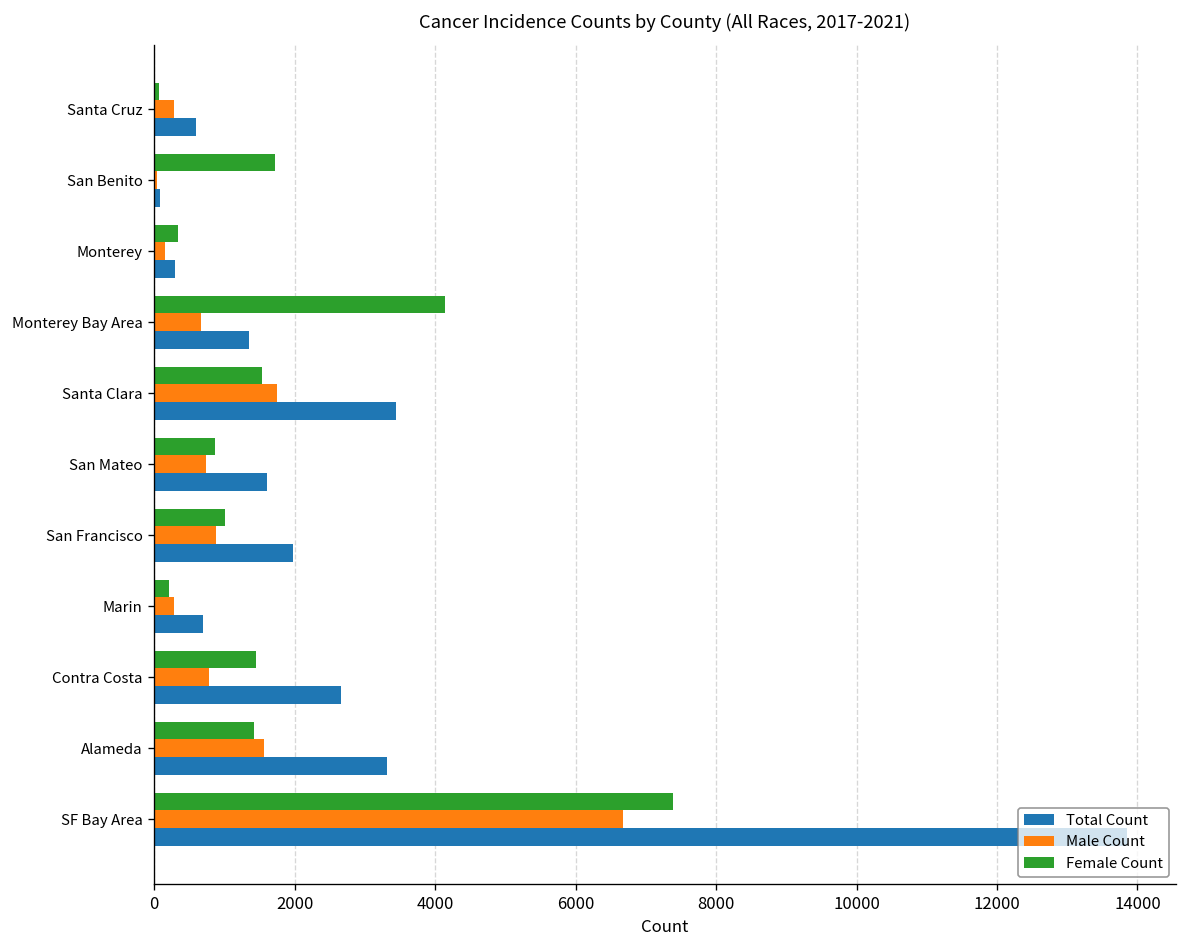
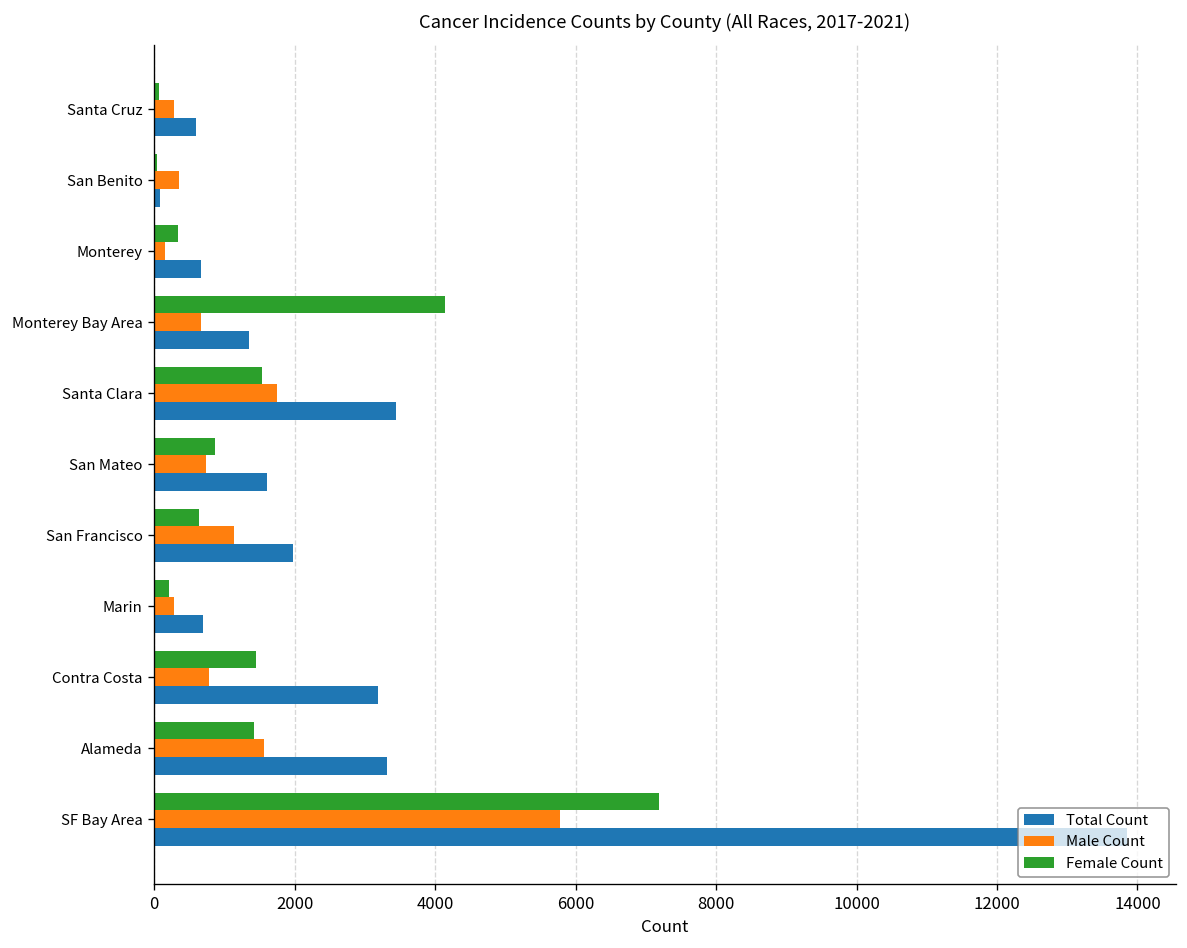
Female Count, San Benito: 1700 -> 0
Male Count, San Benito: 0 -> 300
Total Count, Monterey: 300 -> 700
Female Count, San Francisco: 1000 -> 600
Male Count, San Francisco: 900 -> 1100
Total Count, Contra Costa: 2700 -> 3200
Female Count, SF Bay Area: 7400 -> 7200
Male Count, SF Bay Area: 6700 -> 5800
